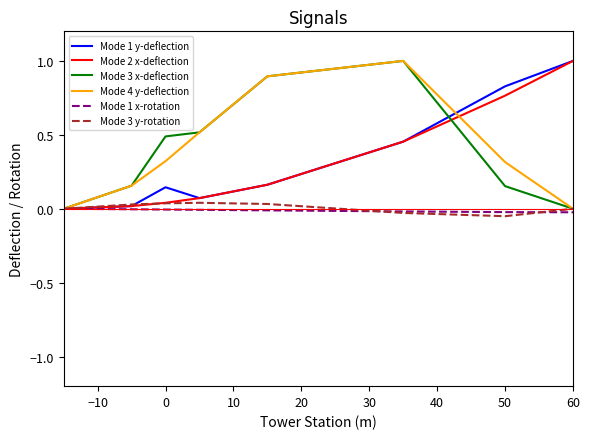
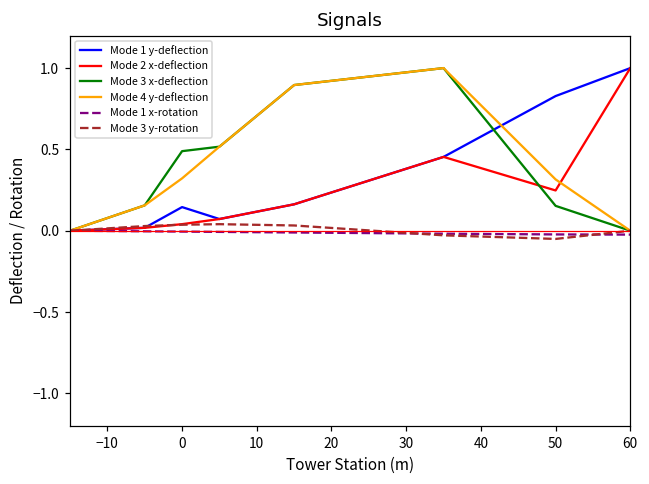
Mode 2 x-deflection, 50: 0.76 -> 0.25
